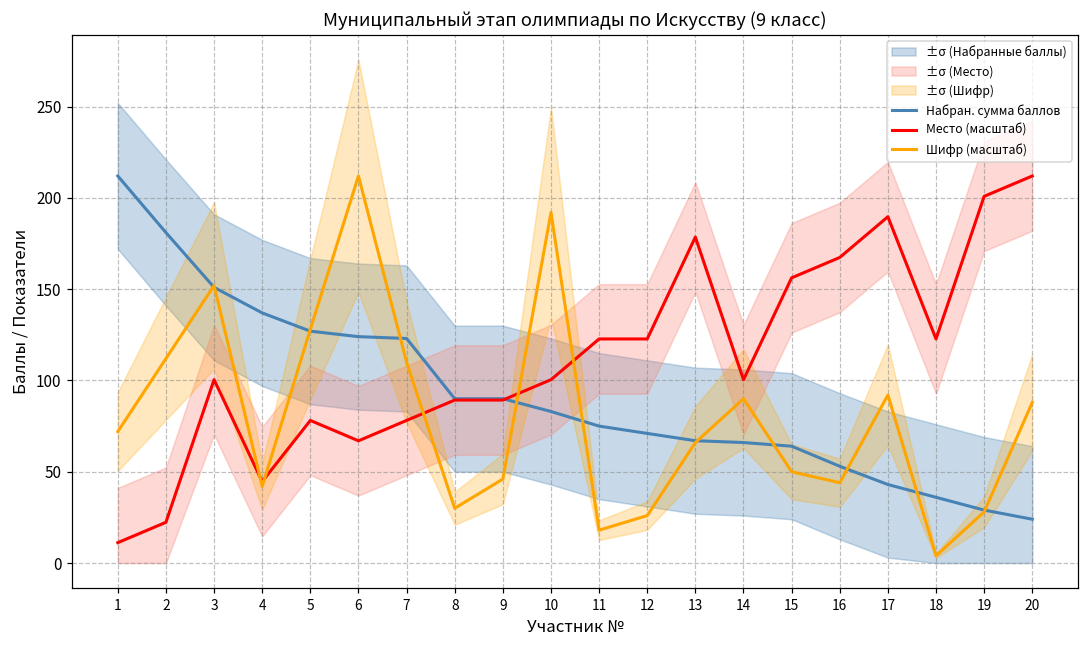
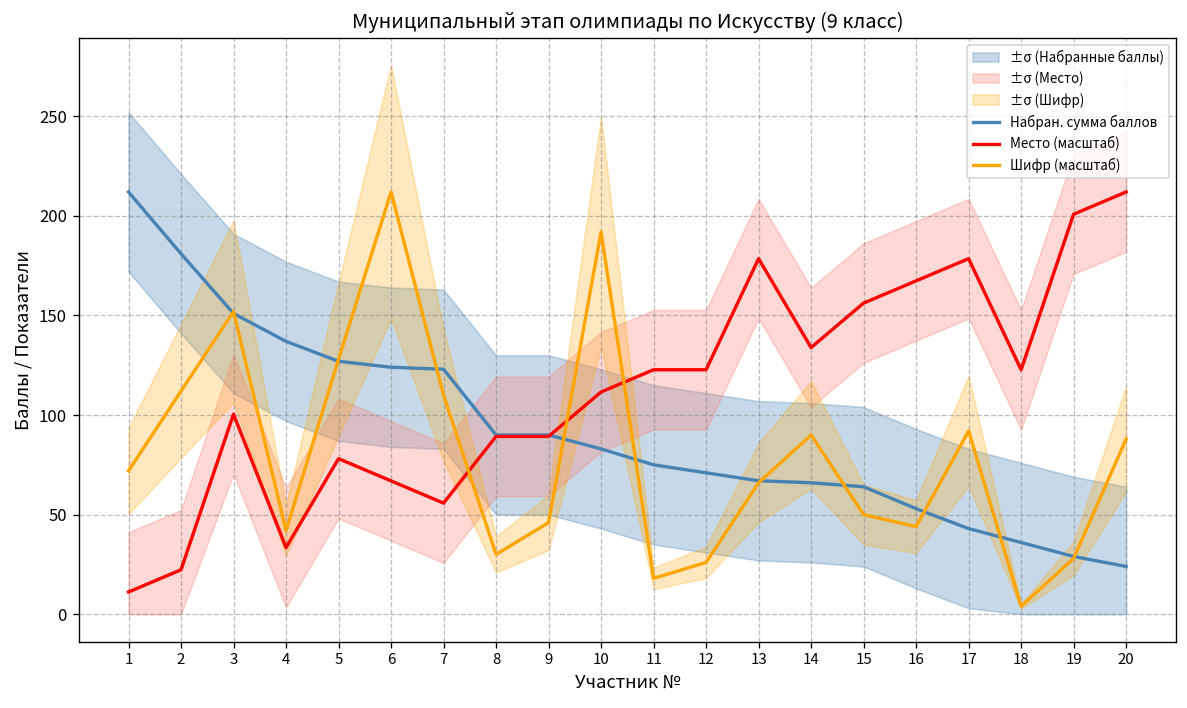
Место (масштаб), 4: 45 -> 33
Место (масштаб), 7: 78 -> 56
Место (масштаб), 10: 100 -> 112
Место (масштаб), 14: 100 -> 134
Место (масштаб), 17: 190 -> 179
